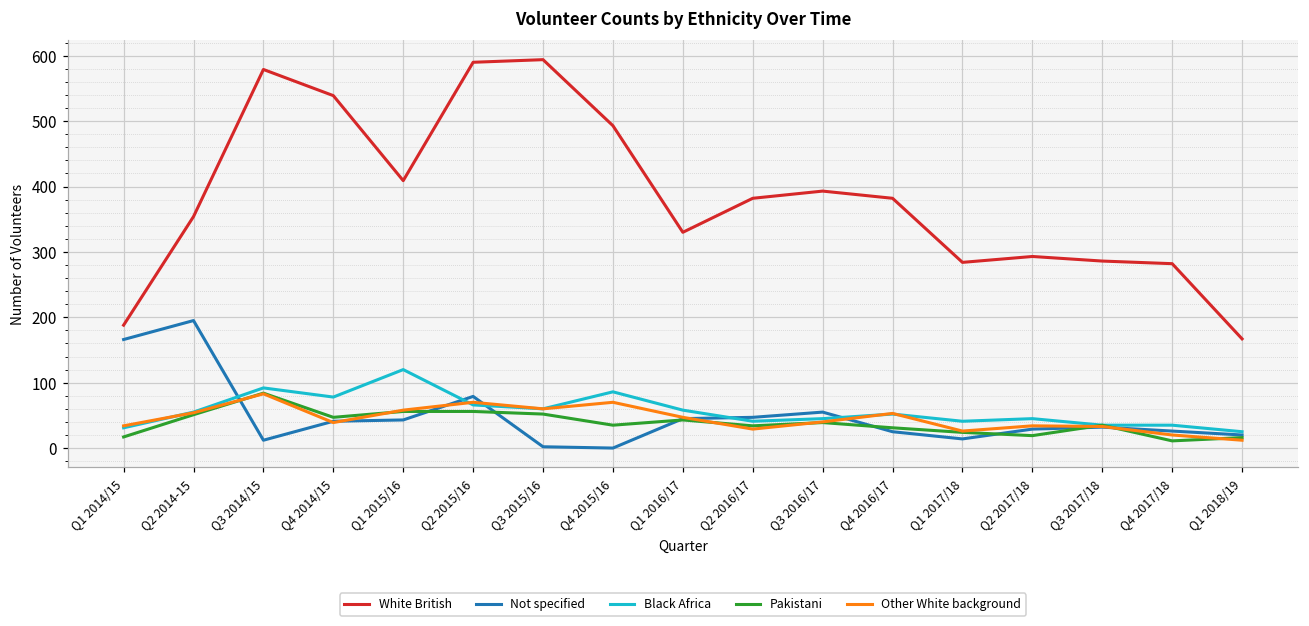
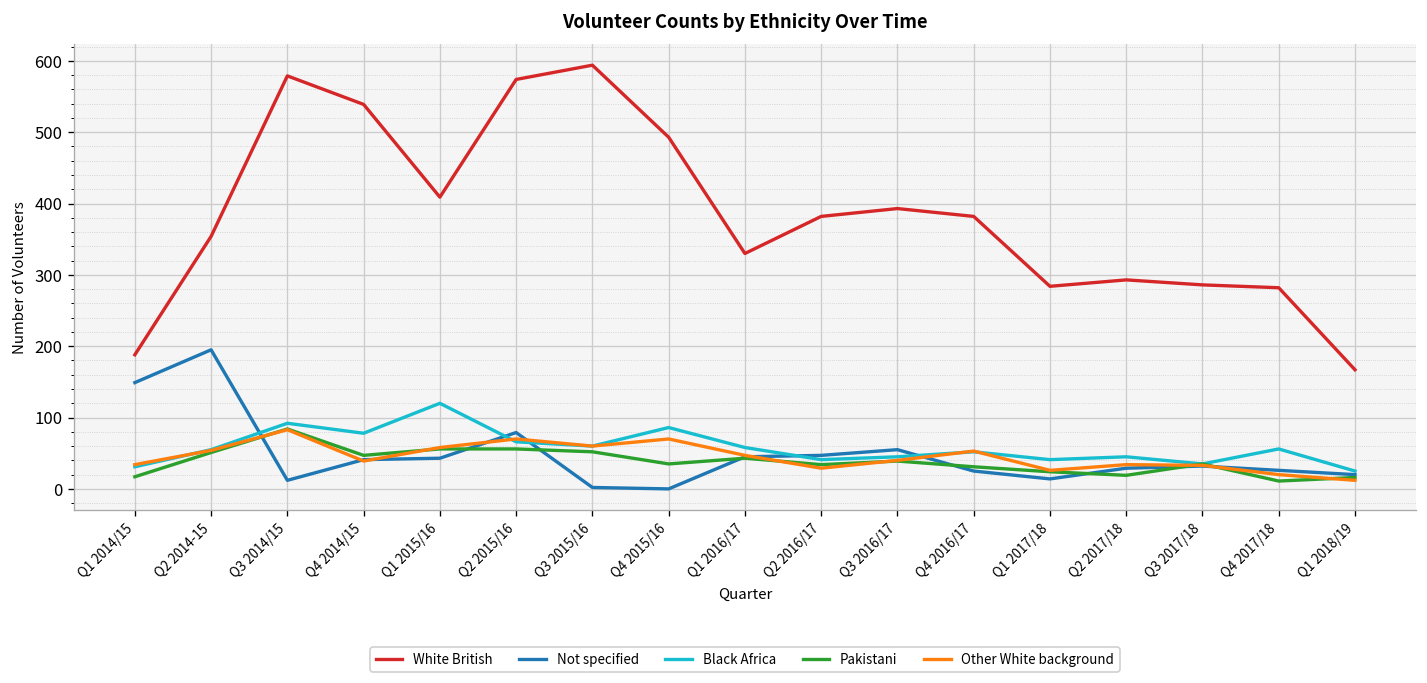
Not specified, Q1 2014/15: 170 -> 150
White British, Q2 2015/16: 590 -> 570
Black Africa, Q4 2017/18: 40 -> 60
